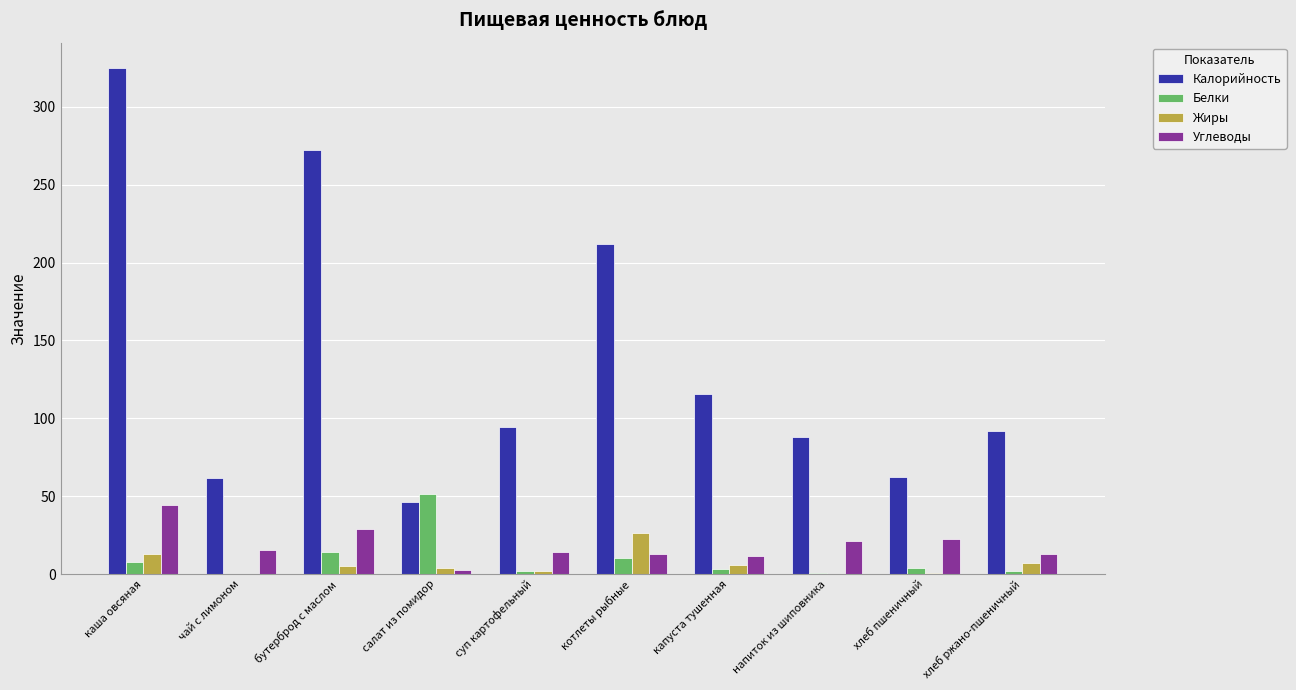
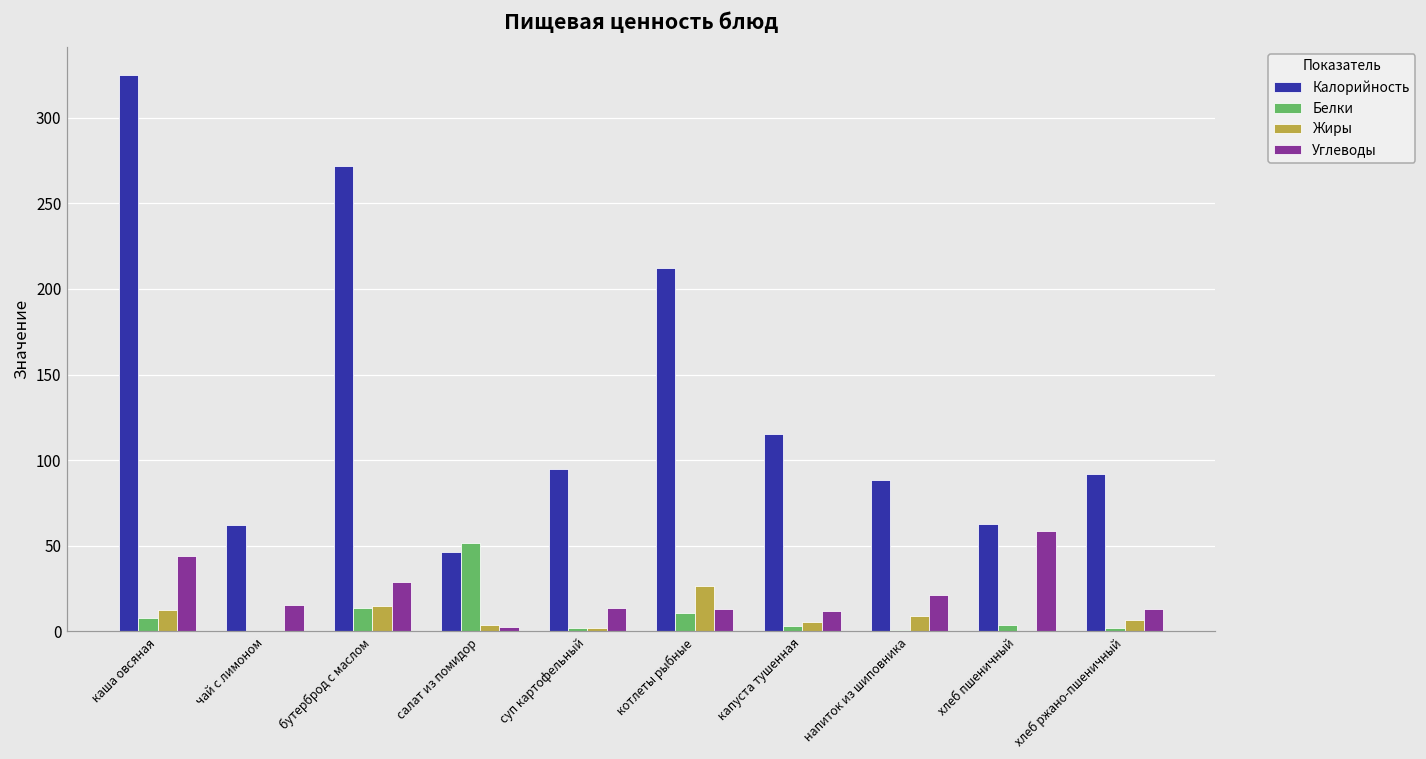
Жиры, бутерброд с маслом: 5 -> 15
Жиры, напиток из шиповника: 0 -> 9
Углеводы, хлеб пшеничный: 23 -> 59
